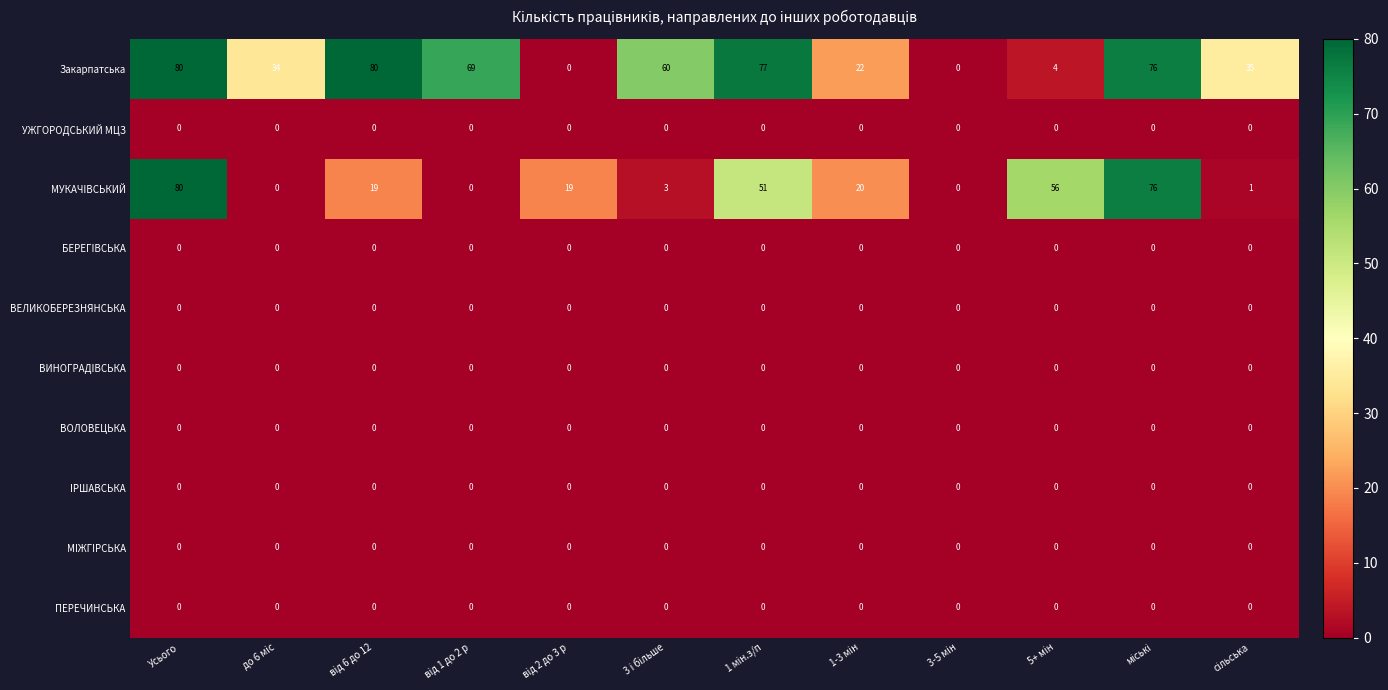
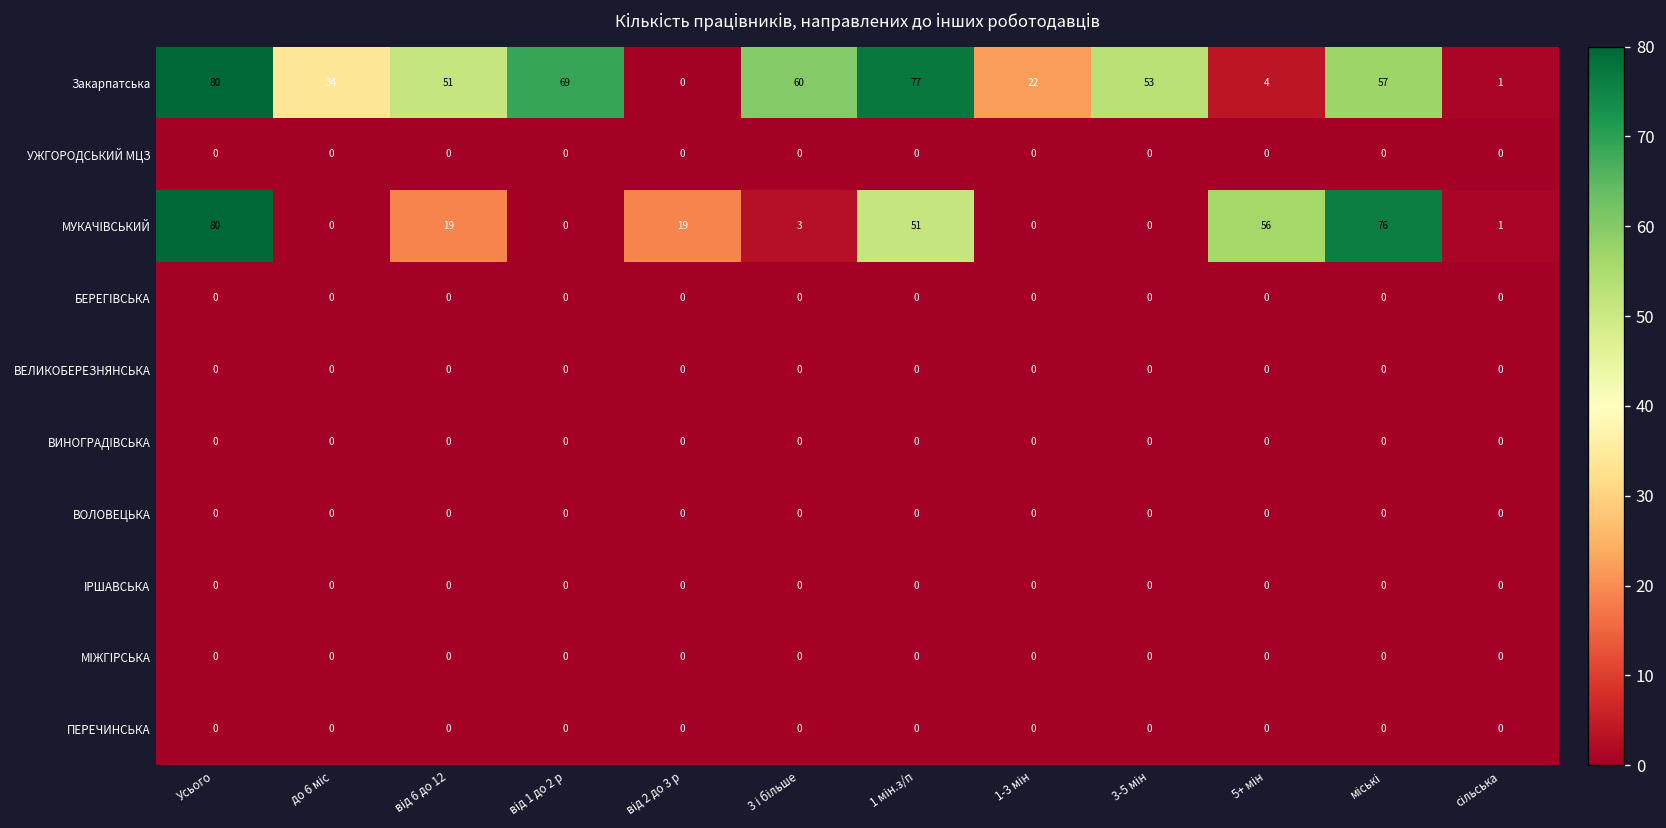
Закарпатська, від 6 до 12: 80 -> 51
Закарпатська, 3-5 мін: 0 -> 53
Закарпатська, міські: 76 -> 57
Закарпатська, сільська: 35 -> 1
МУКАЧІВСЬКИЙ, 1-3 мін: 20 -> 0
